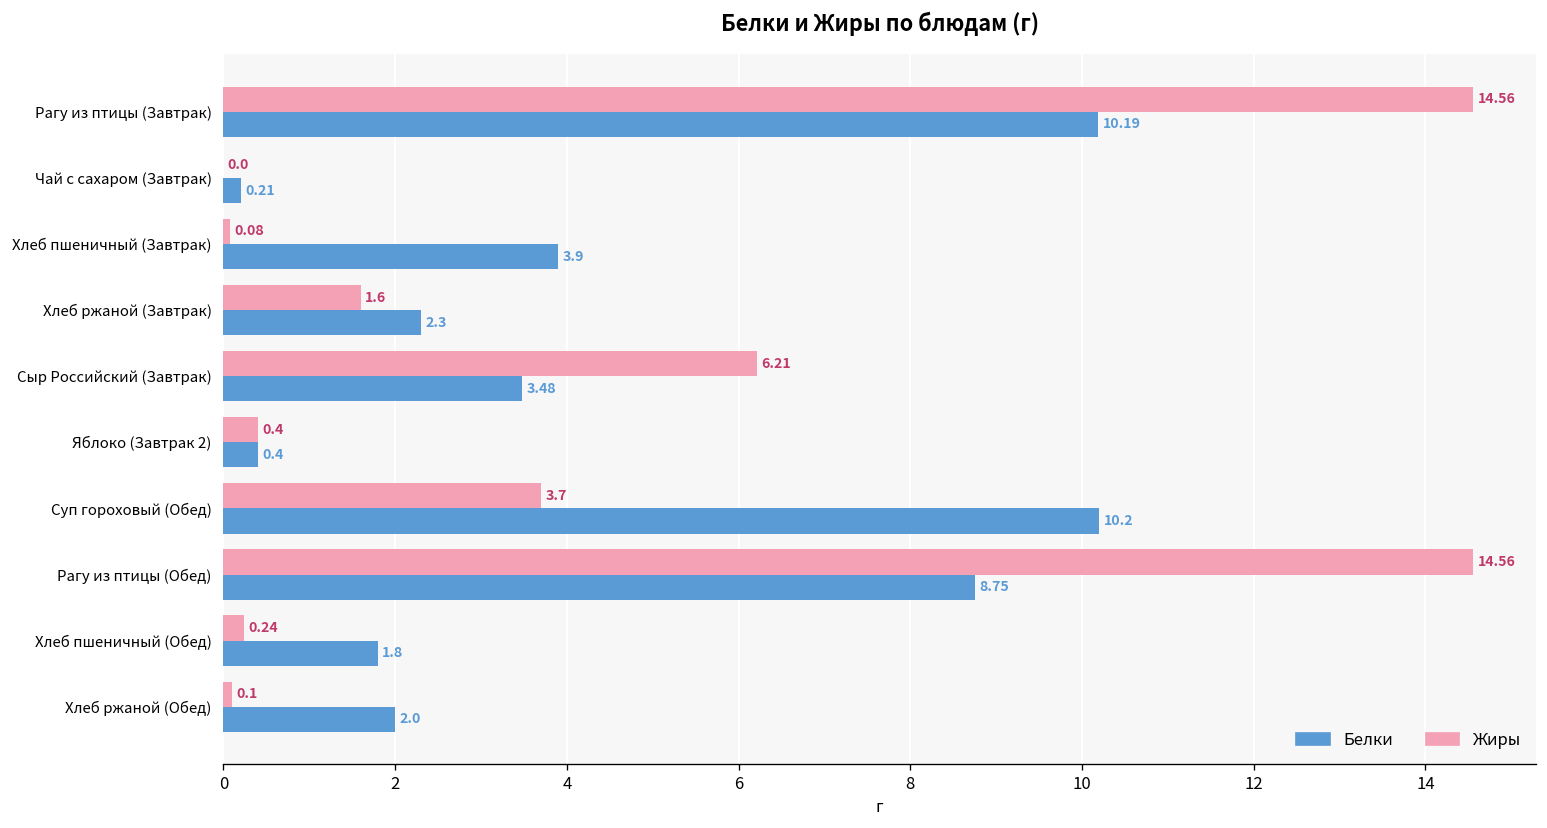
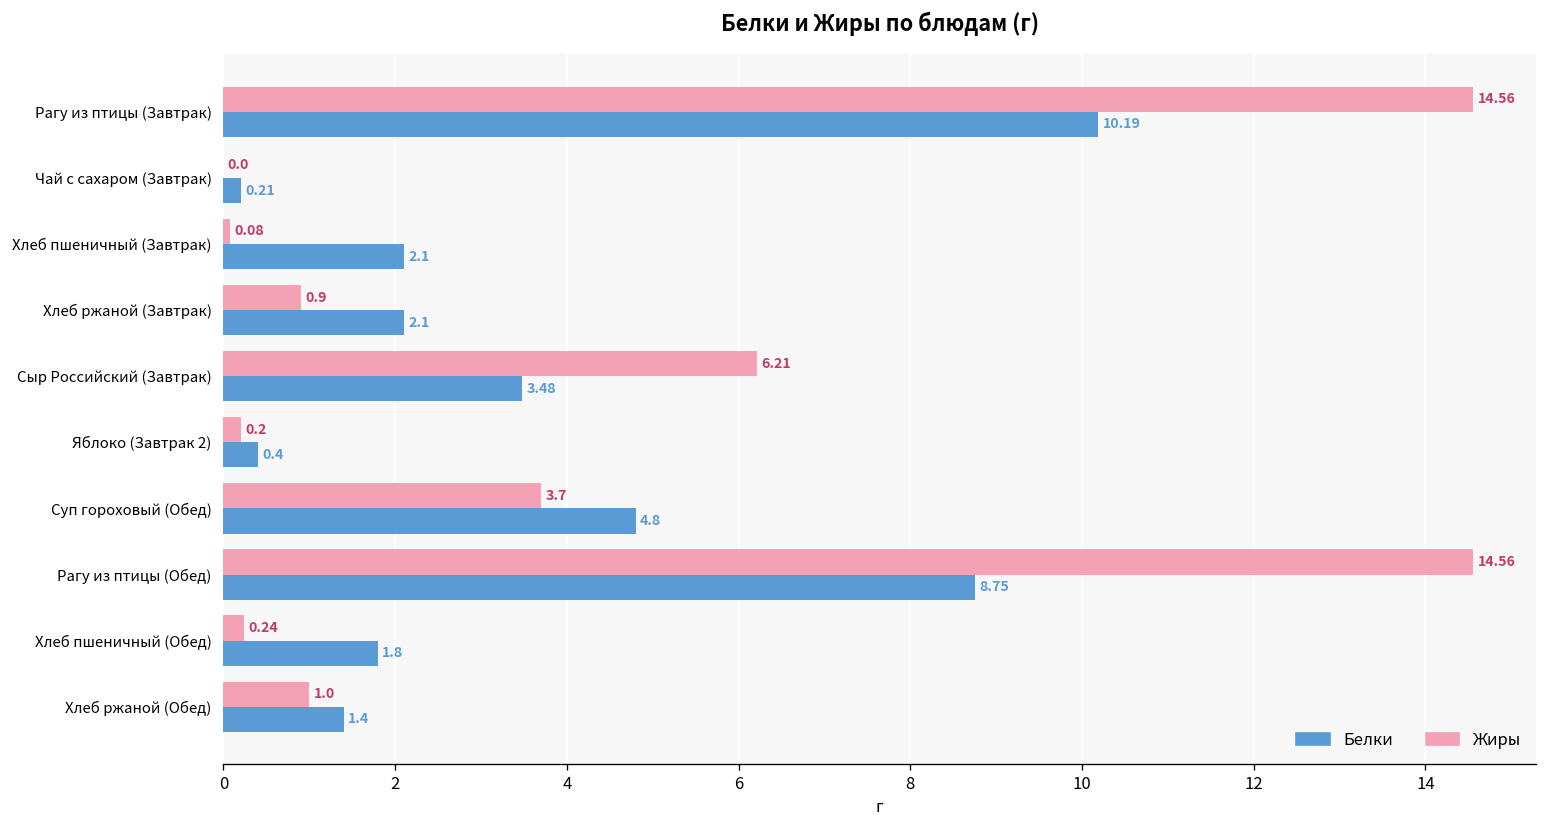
Белки, Хлеб пшеничный (Завтрак): 3.9 -> 2.1
Жиры, Хлеб ржаной (Завтрак): 1.6 -> 0.9
Белки, Хлеб ржаной (Завтрак): 2.3 -> 2.1
Жиры, Яблоко (Завтрак 2): 0.4 -> 0.2
Белки, Суп гороховый (Обед): 10.2 -> 4.8
Жиры, Хлеб ржаной (Обед): 0.1 -> 1.0
Белки, Хлеб ржаной (Обед): 2.0 -> 1.4
